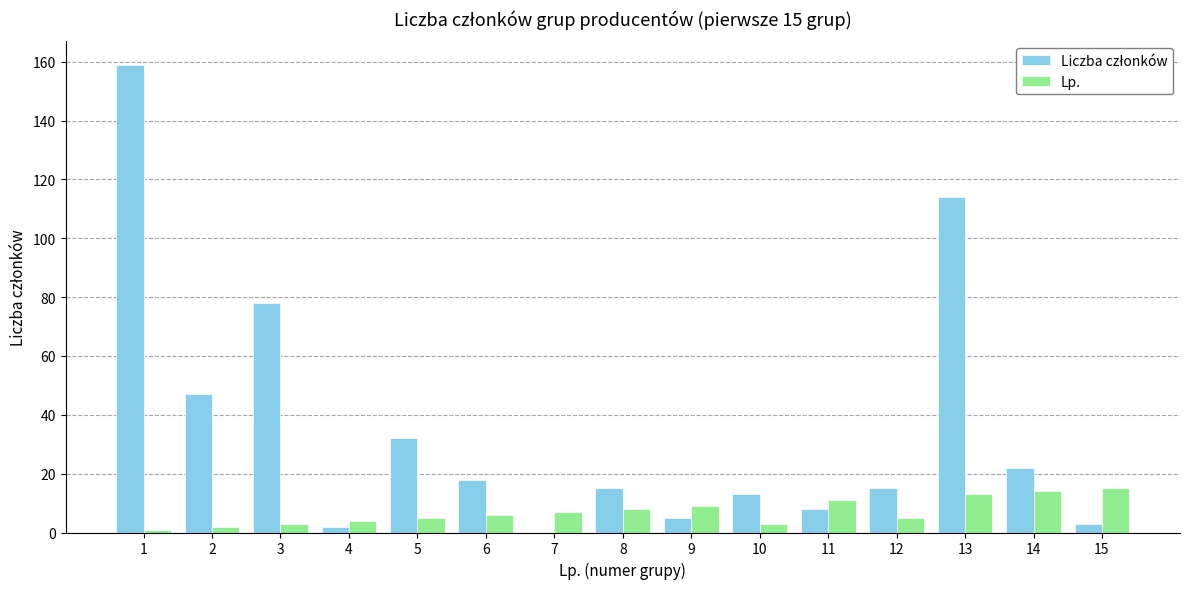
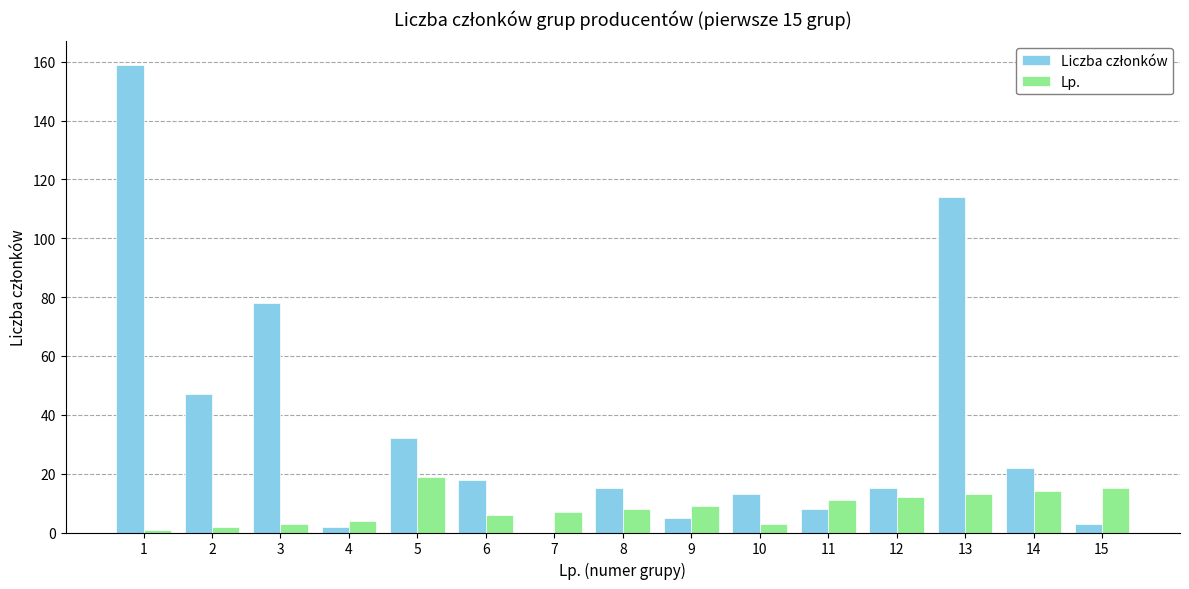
Lp., 5: 5 -> 19
Lp., 12: 5 -> 12
